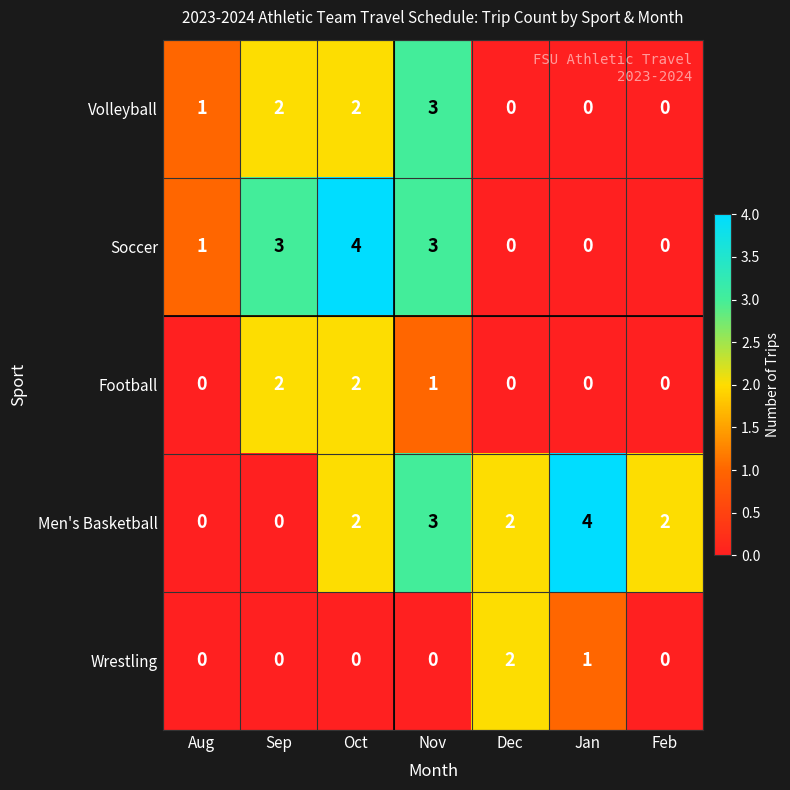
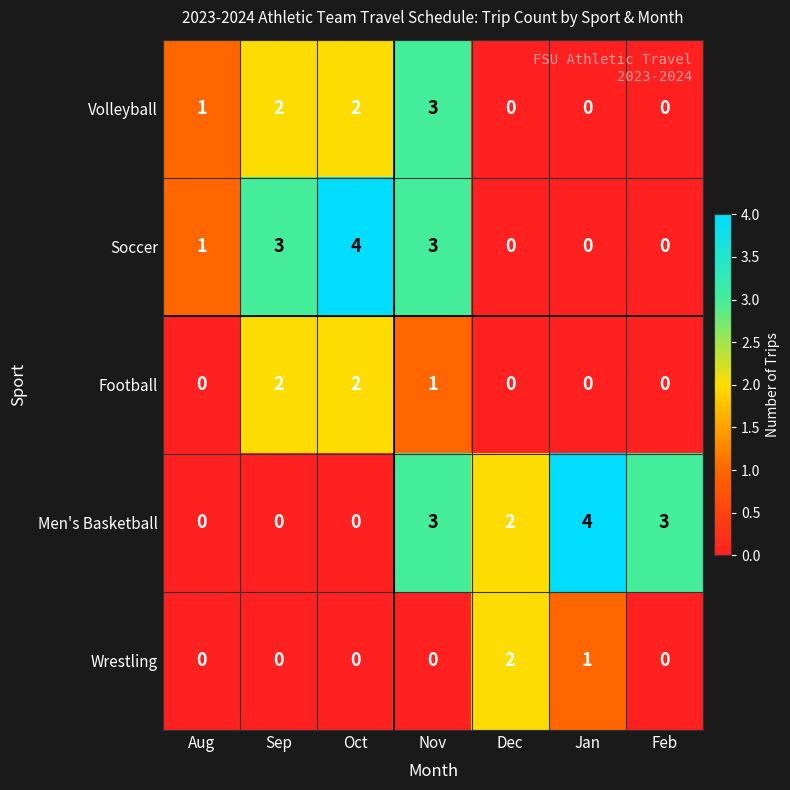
Men's Basketball, Oct: 2 -> 0
Men's Basketball, Feb: 2 -> 3
